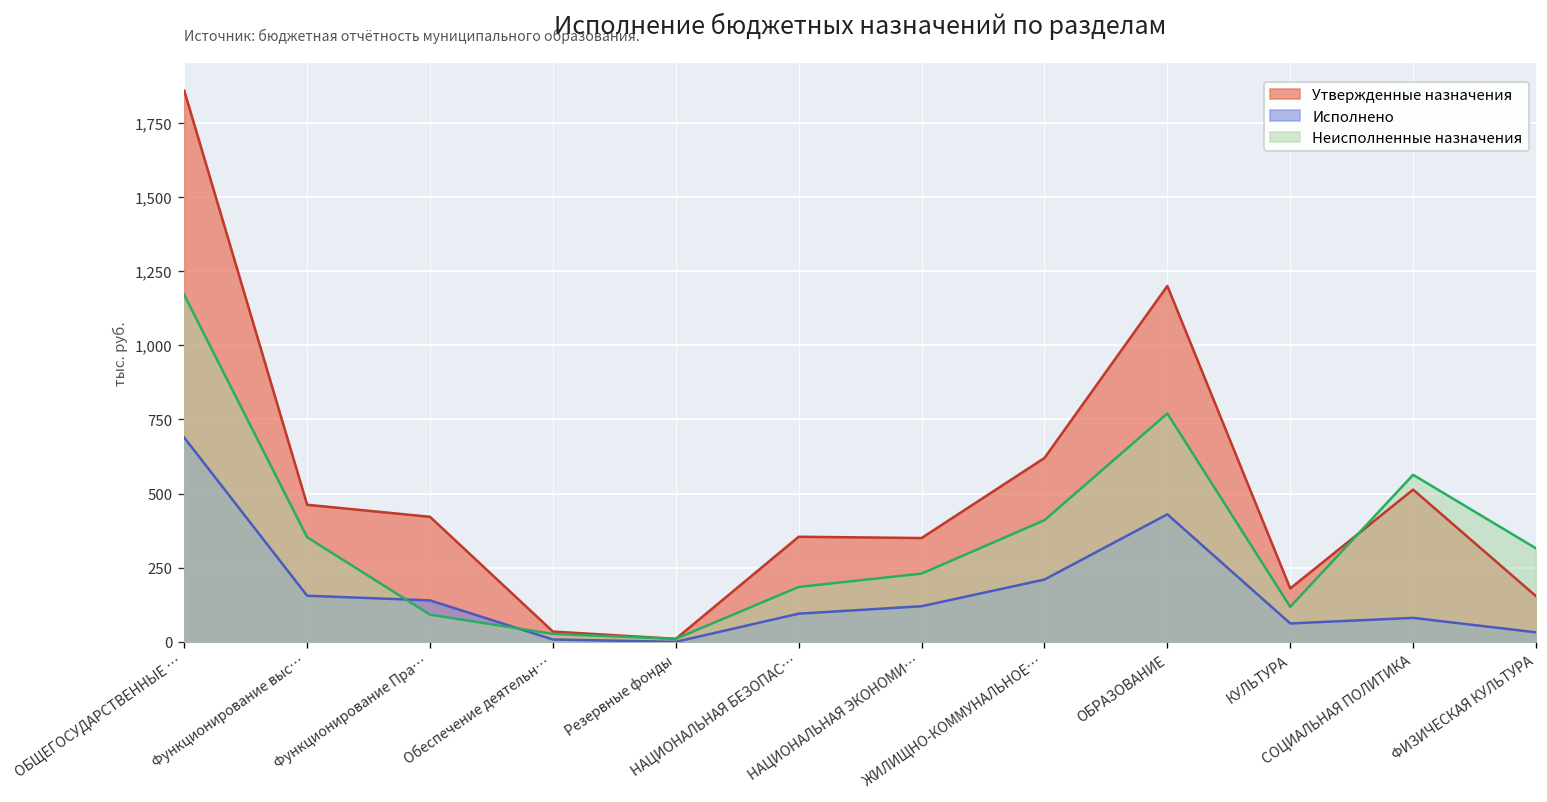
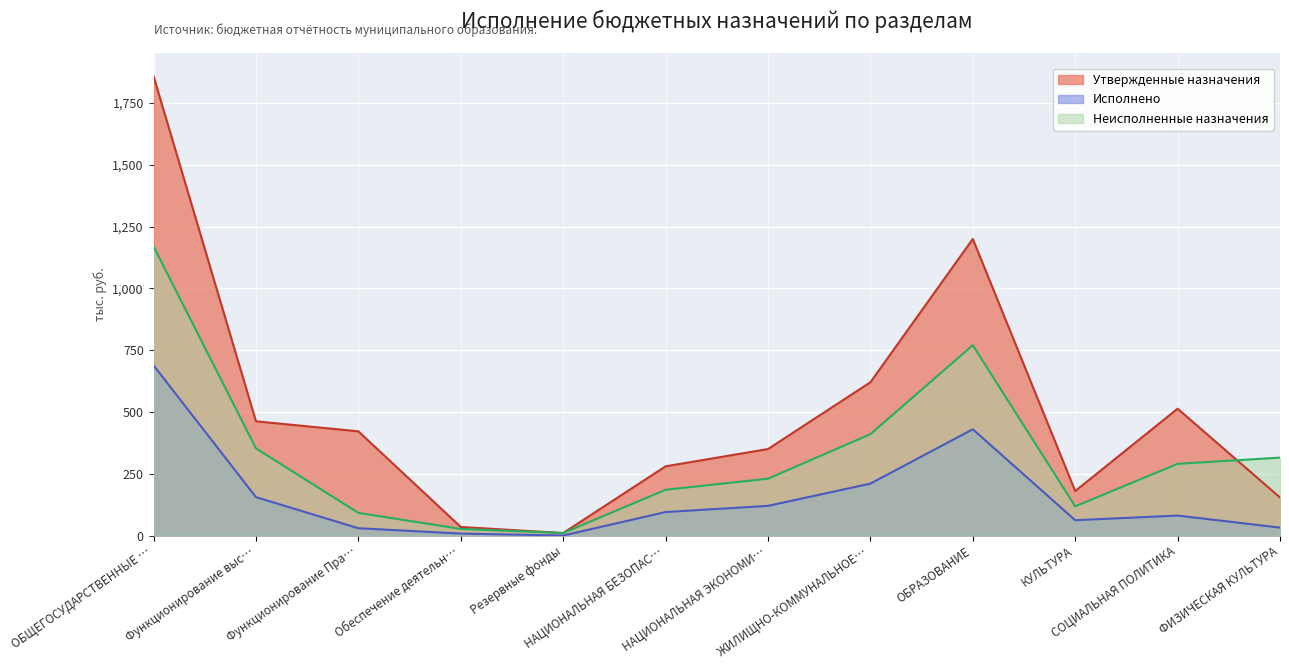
Исполнено, Функционирование Пра…: 140 -> 30
Утвержденные назначения, НАЦИОНАЛЬНАЯ БЕЗОПАС…: 350 -> 280
Неисполненные назначения, СОЦИАЛЬНАЯ ПОЛИТИКА: 560 -> 290
